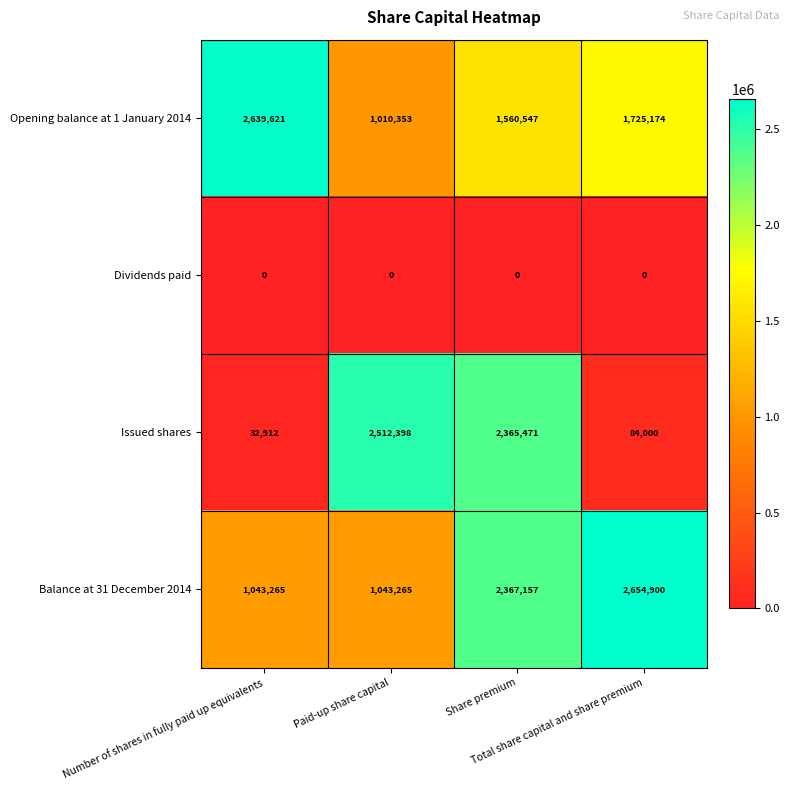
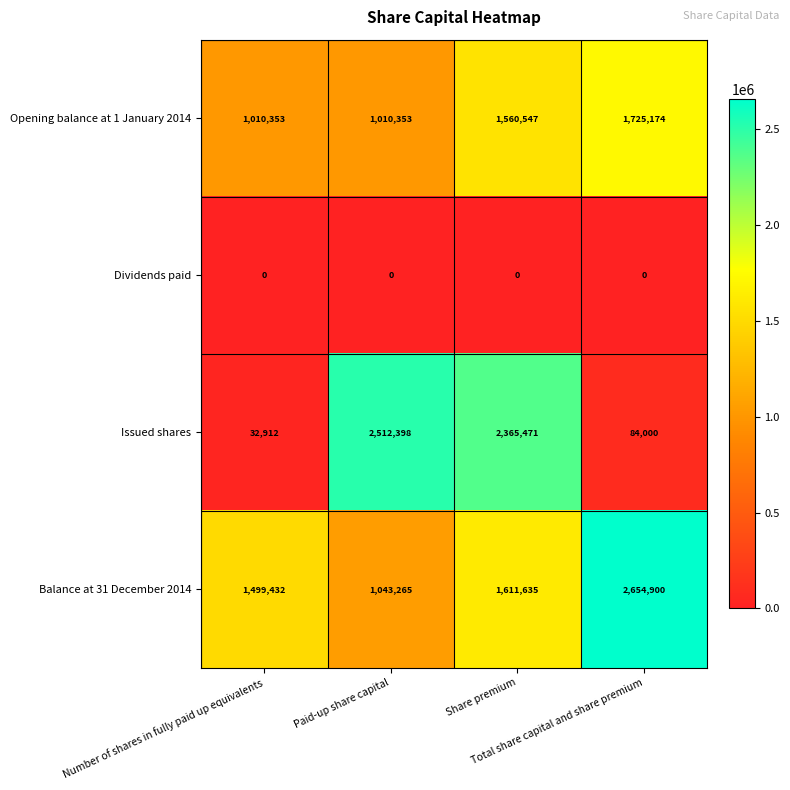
Opening balance at 1 January 2014, Number of shares in fully paid up equivalents: 2,639,621 -> 1,010,353
Balance at 31 December 2014, Number of shares in fully paid up equivalents: 1,043,265 -> 1,499,432
Balance at 31 December 2014, Share premium: 2,367,157 -> 1,611,635
